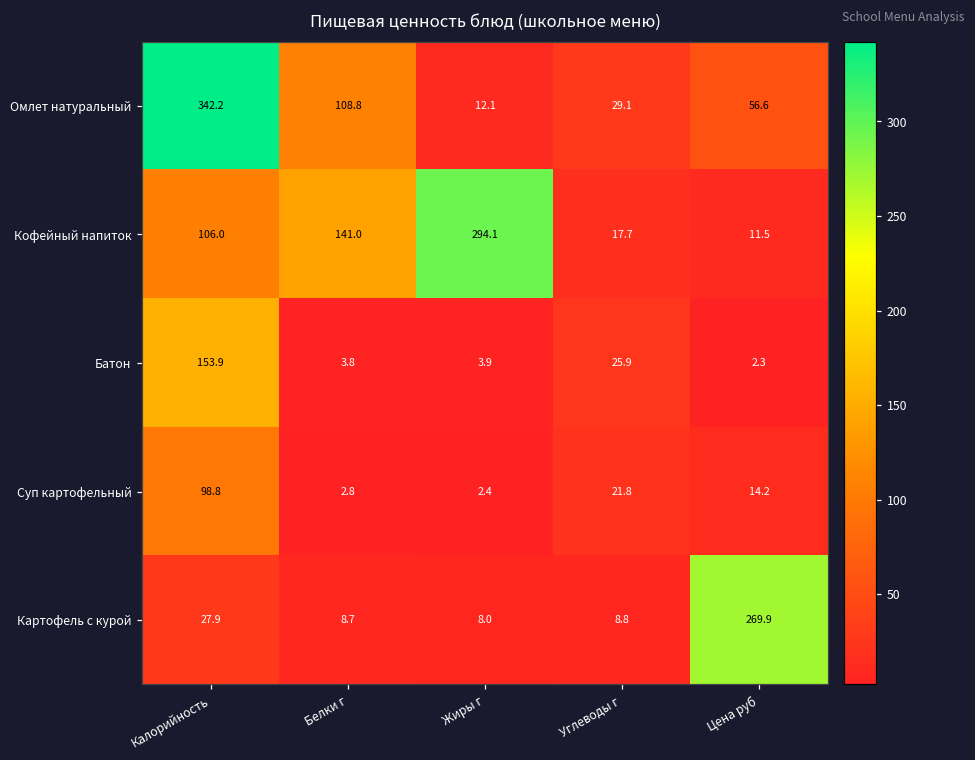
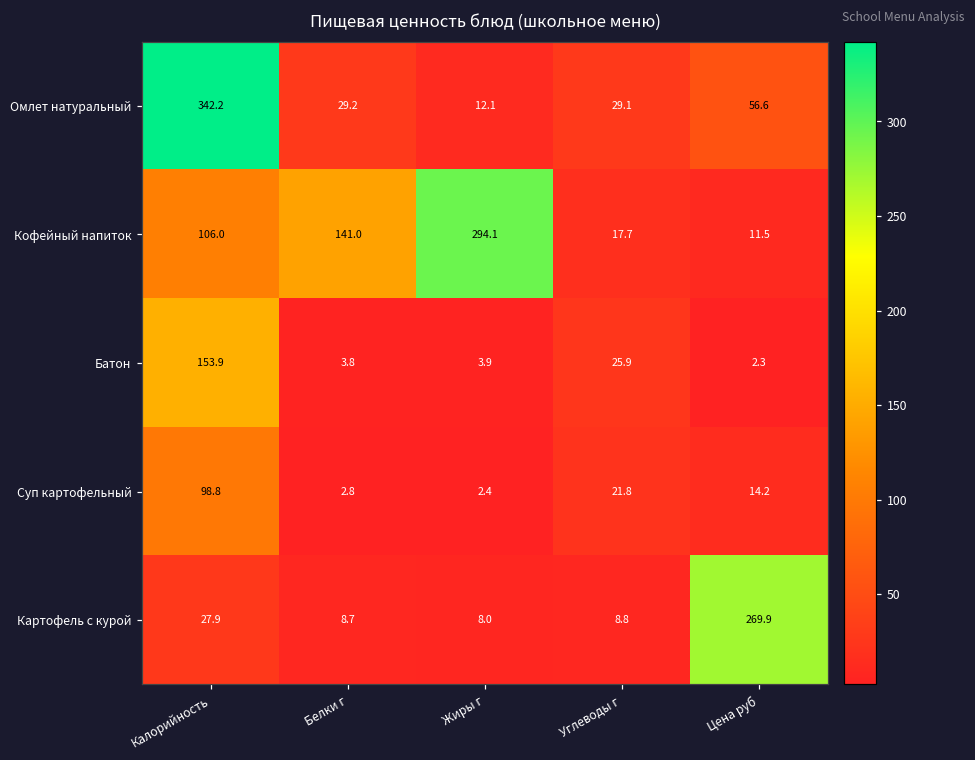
Омлет натуральный, Белки г: 108.8 -> 29.2
